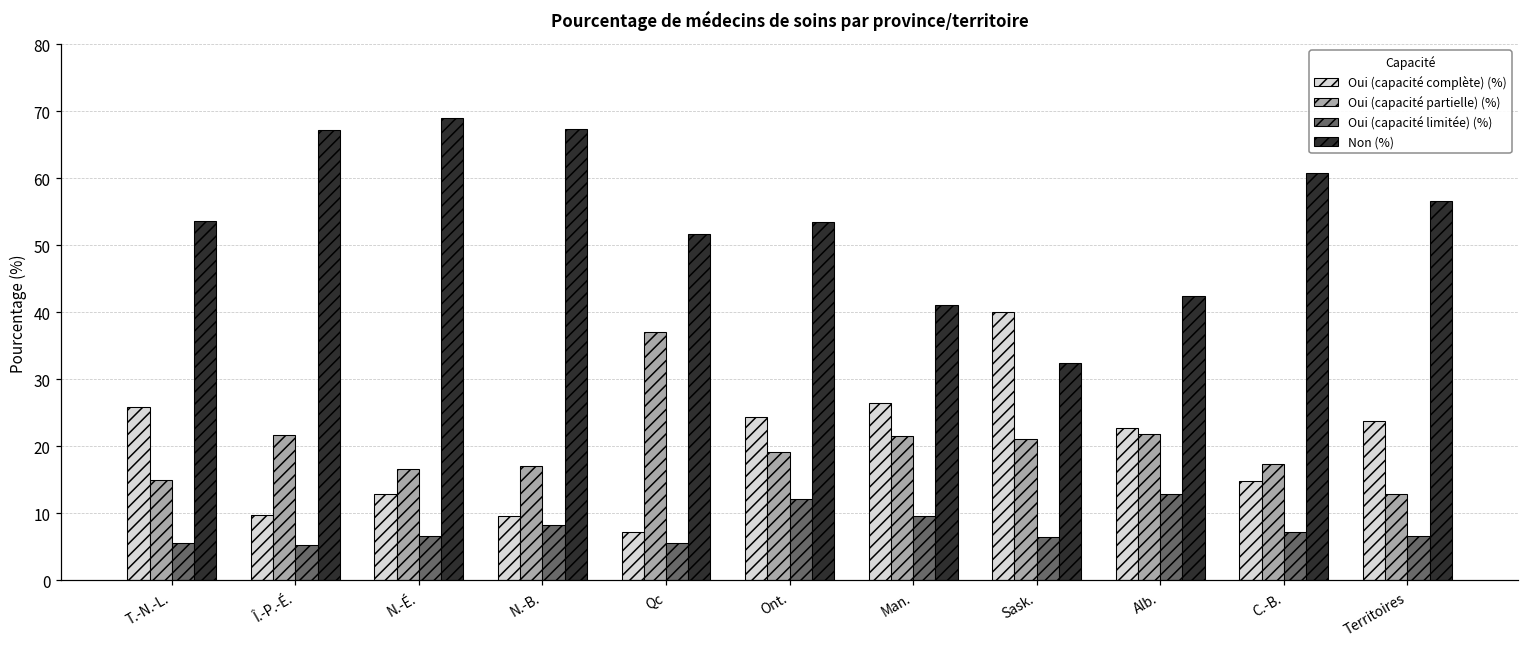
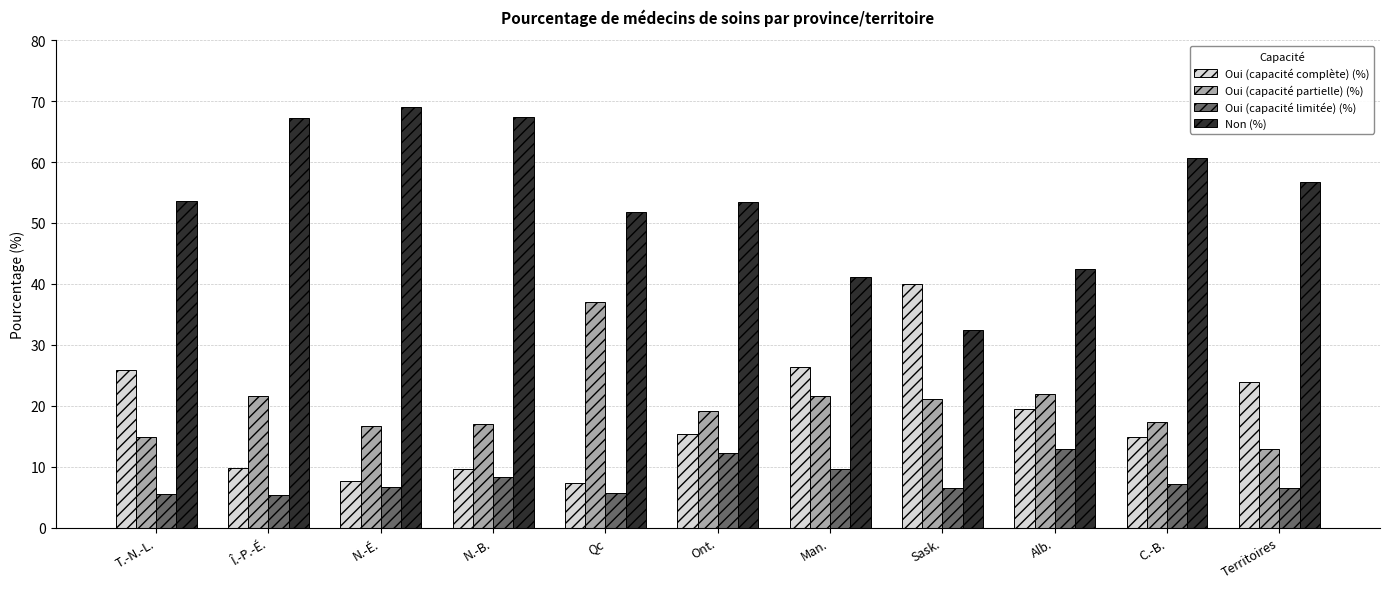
Oui (capacité complète) (%), N.-É.: 13 -> 8
Oui (capacité complète) (%), Ont.: 24 -> 15
Oui (capacité complète) (%), Alb.: 23 -> 20
